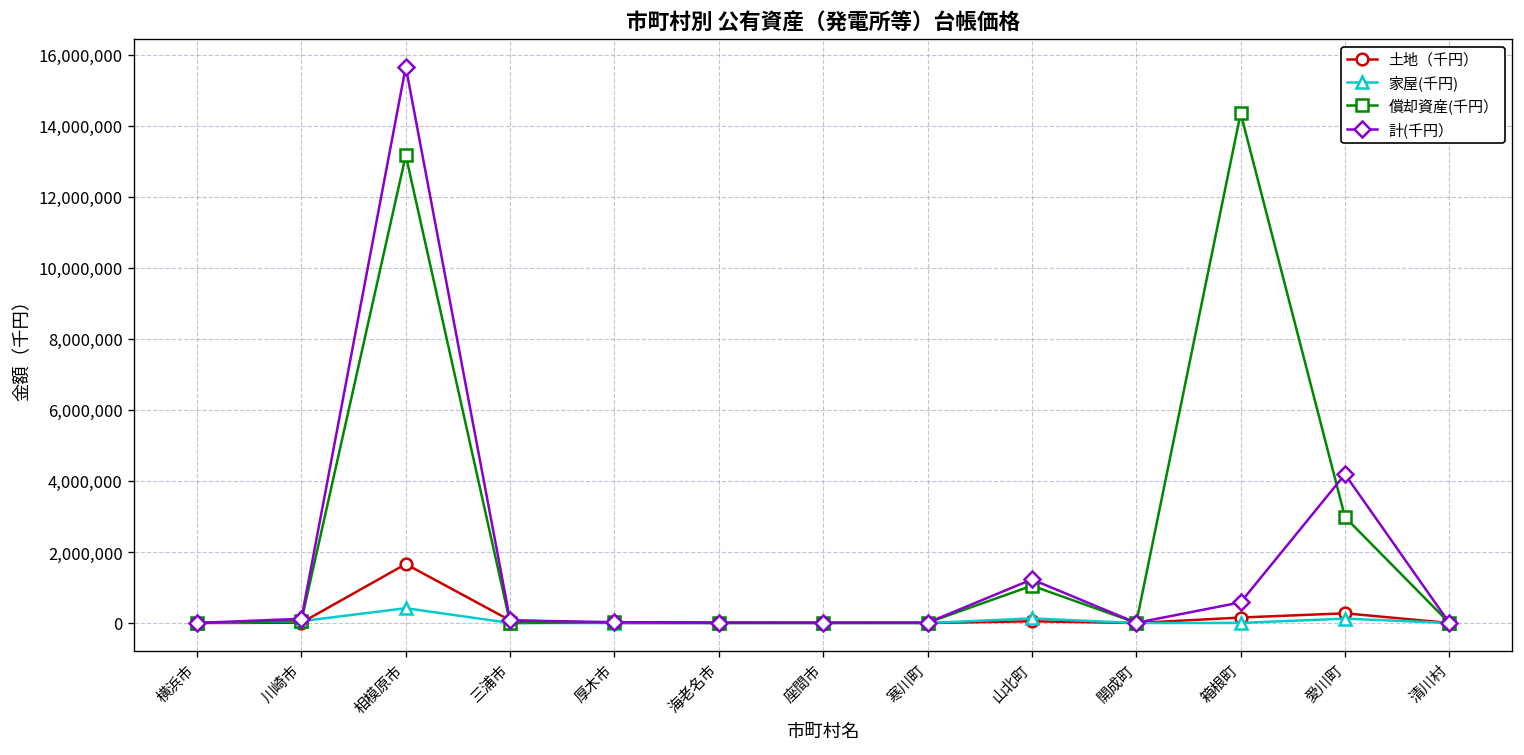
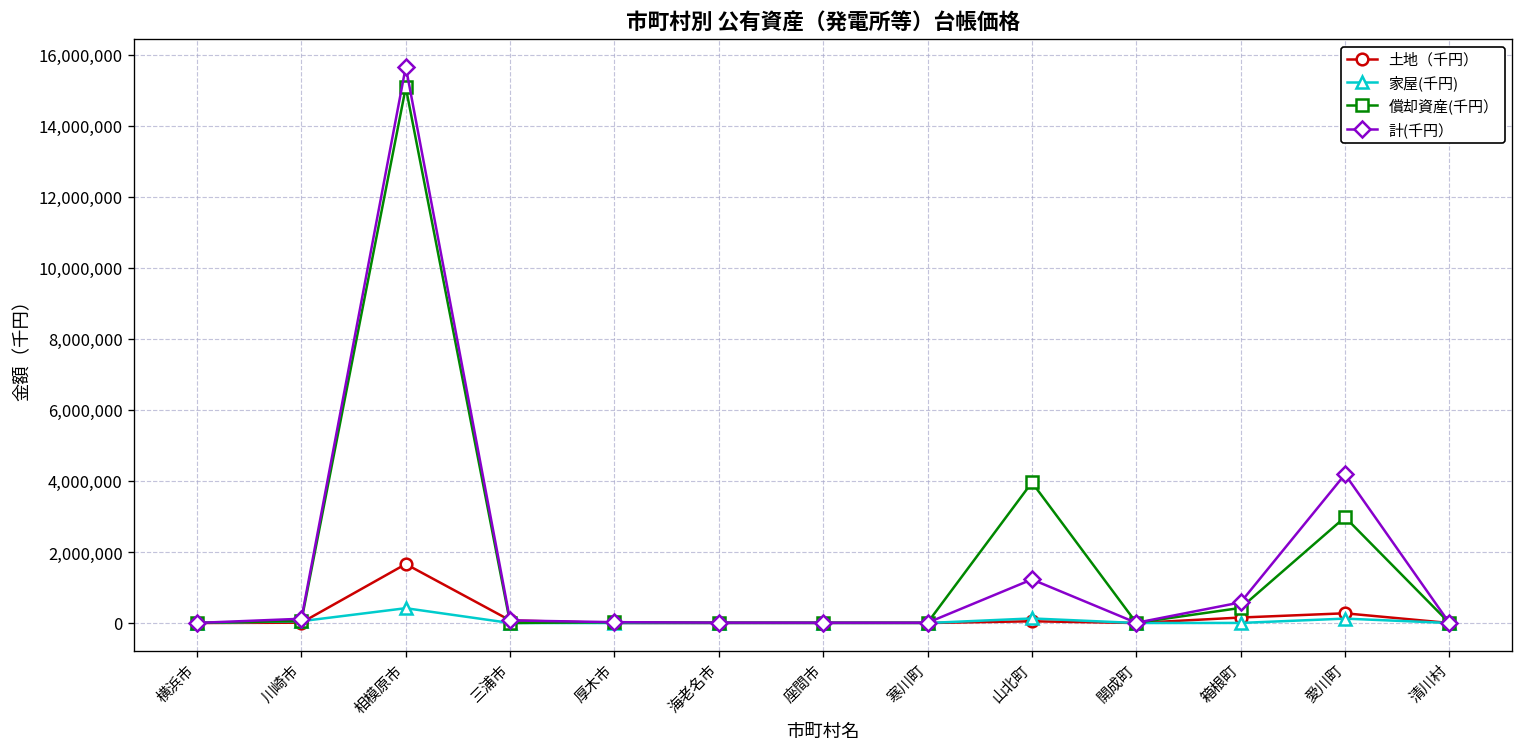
償却資産(千円）, 相模原市: 13,200,000 -> 15,100,000
償却資産(千円）, 山北町: 1,100,000 -> 4,000,000
償却資産(千円）, 箱根町: 14,400,000 -> 400,000
